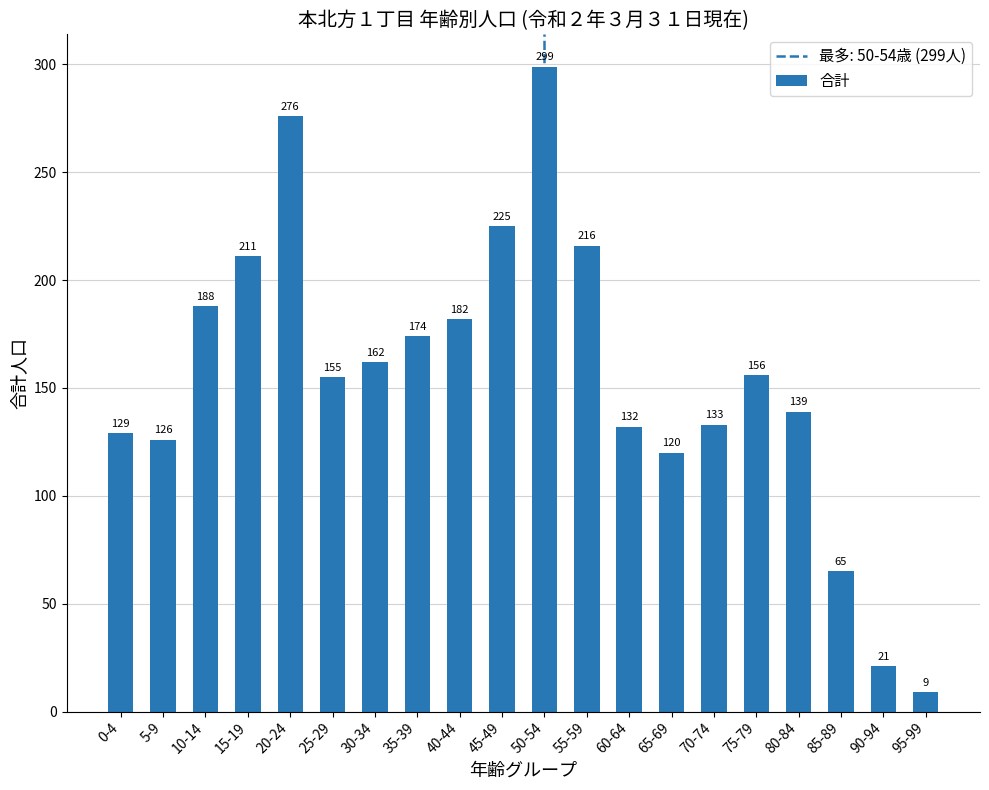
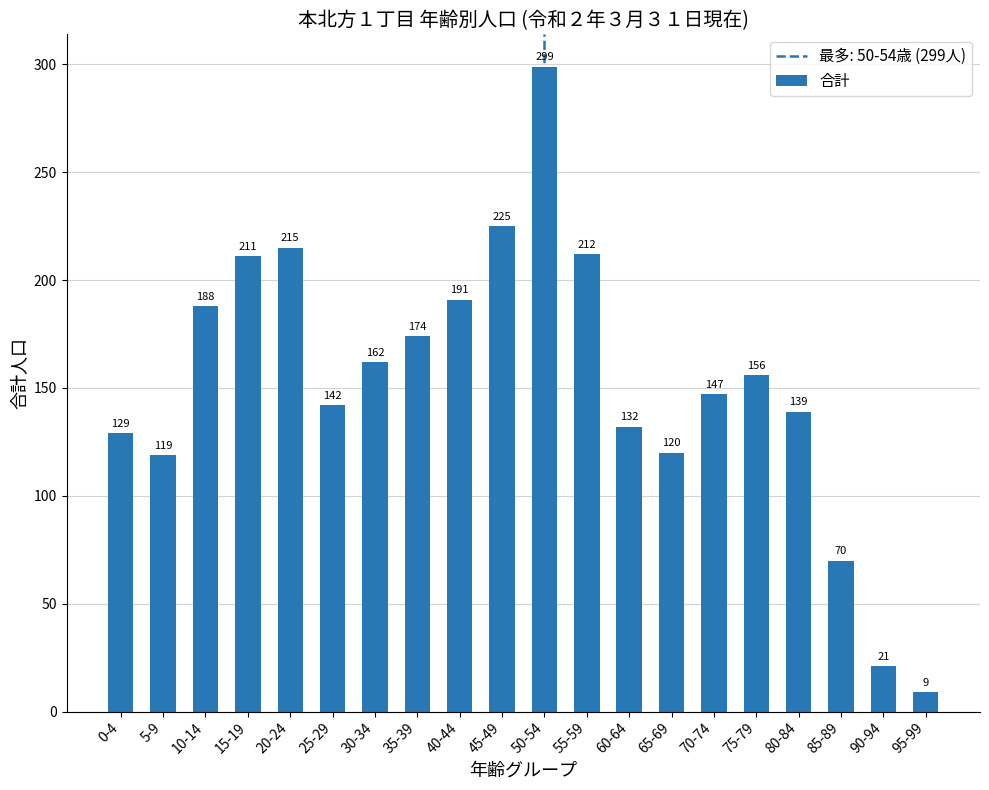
5-9: 126 -> 119
20-24: 276 -> 215
25-29: 155 -> 142
40-44: 182 -> 191
55-59: 216 -> 212
70-74: 133 -> 147
85-89: 65 -> 70
